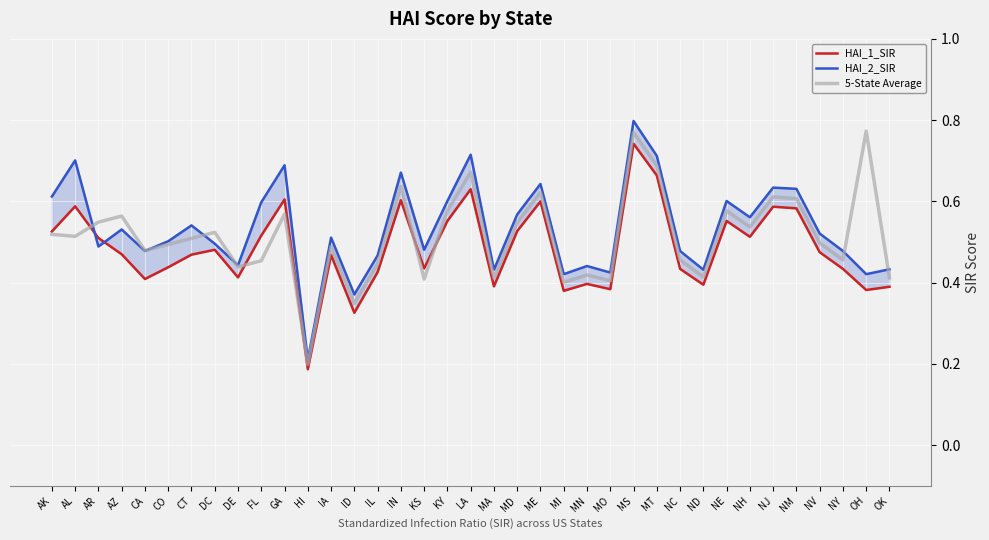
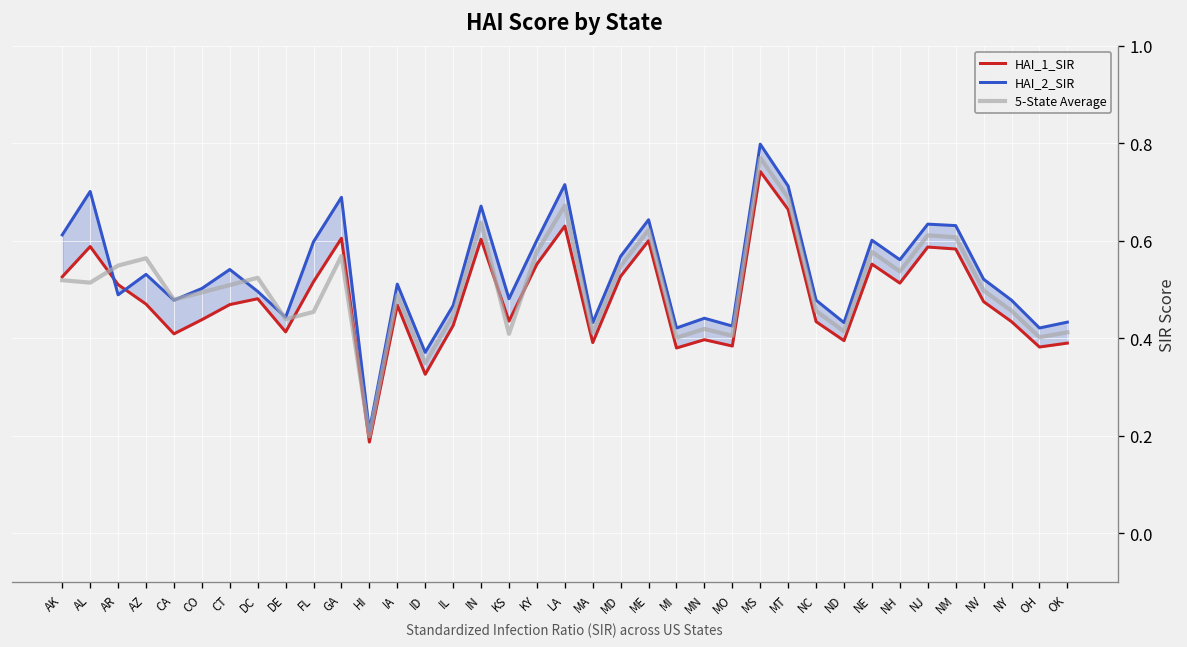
5-State Average, OH: 0.77 -> 0.40
